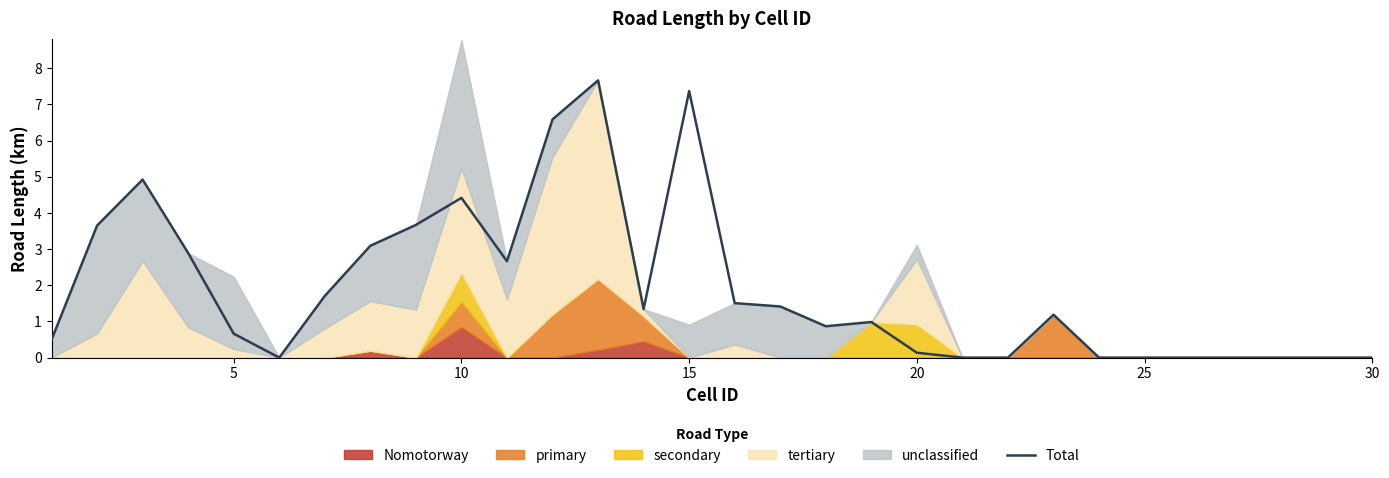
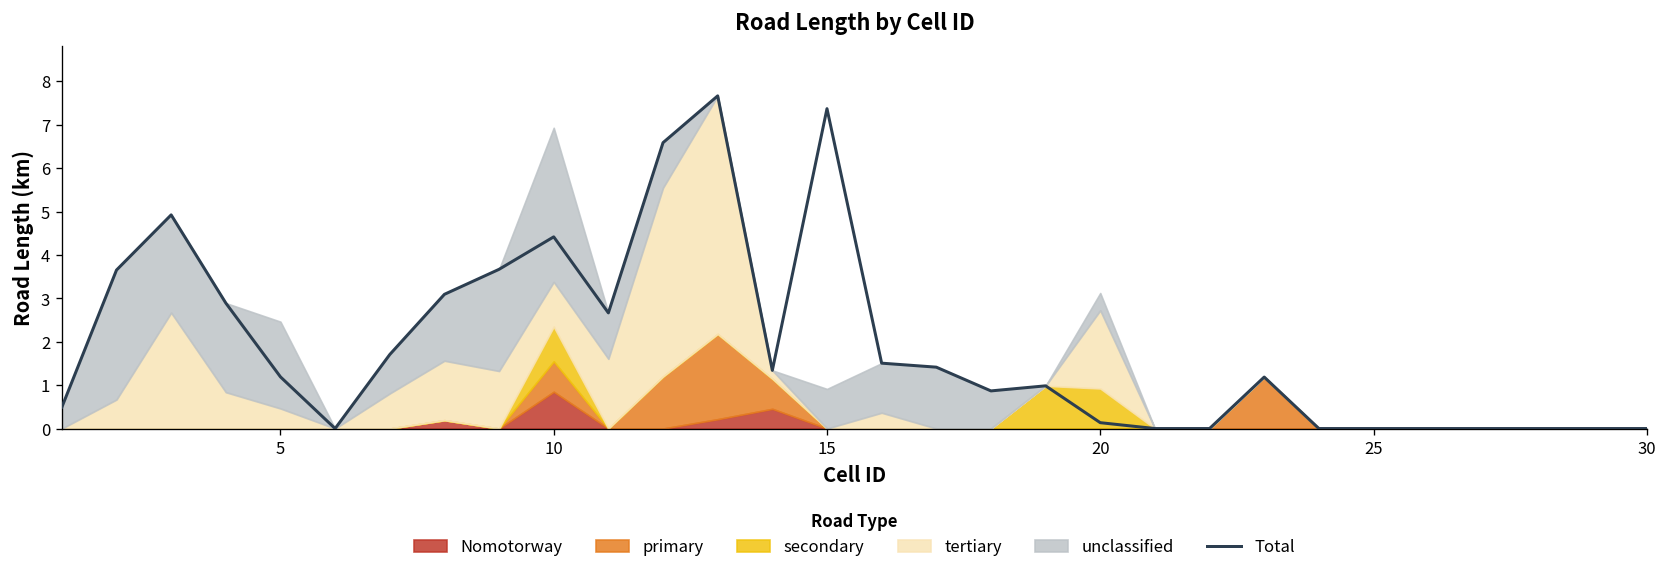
Total, 5: 0.7 -> 1.2
tertiary, 5: 0.2 -> 0.5
tertiary, 10: 2.9 -> 1.0
